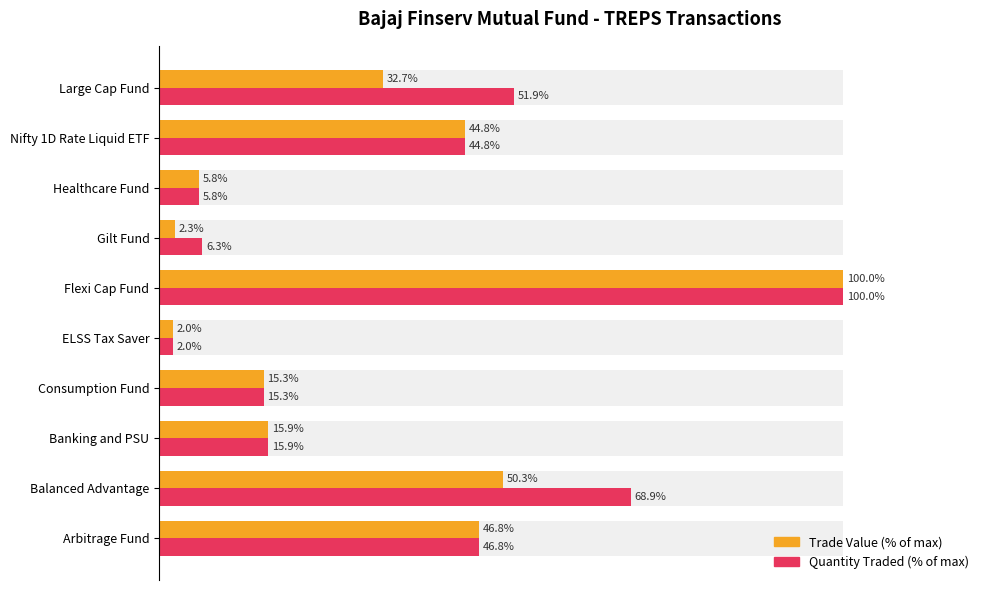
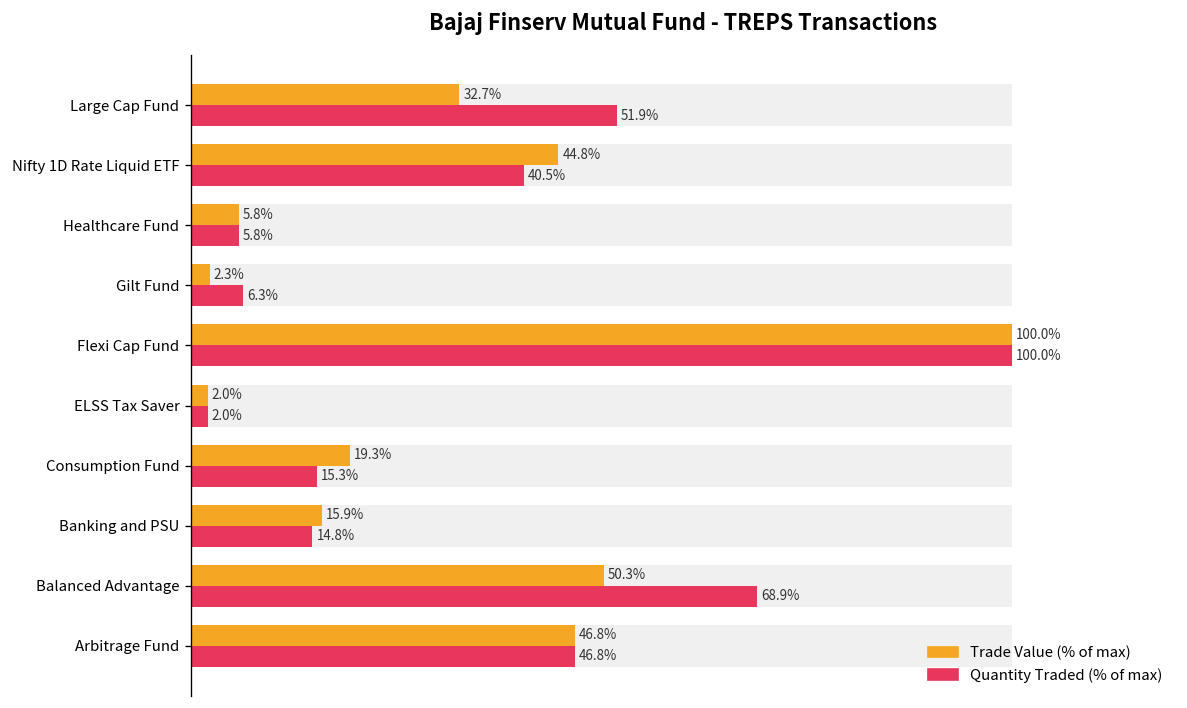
Quantity Traded (% of max), Nifty 1D Rate Liquid ETF: 44.8% -> 40.5%
Trade Value (% of max), Consumption Fund: 15.3% -> 19.3%
Quantity Traded (% of max), Banking and PSU: 15.9% -> 14.8%
